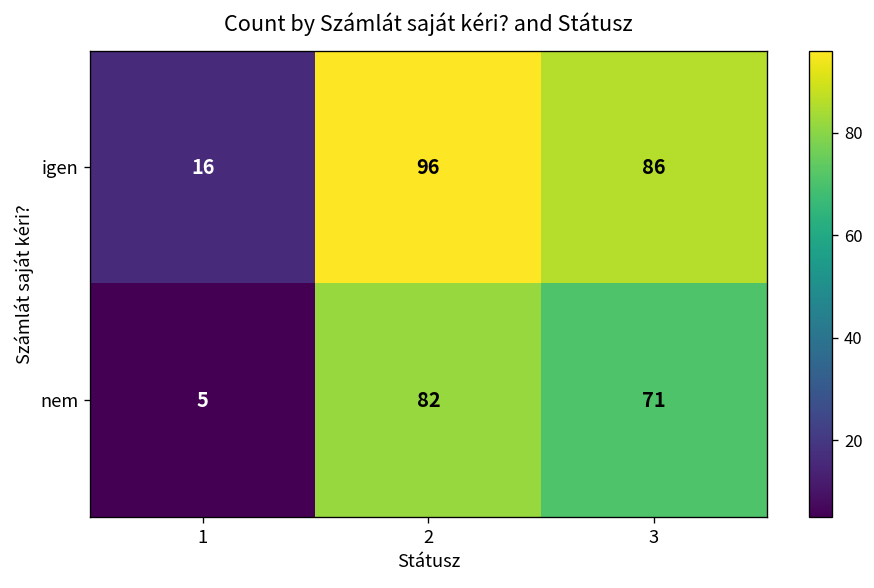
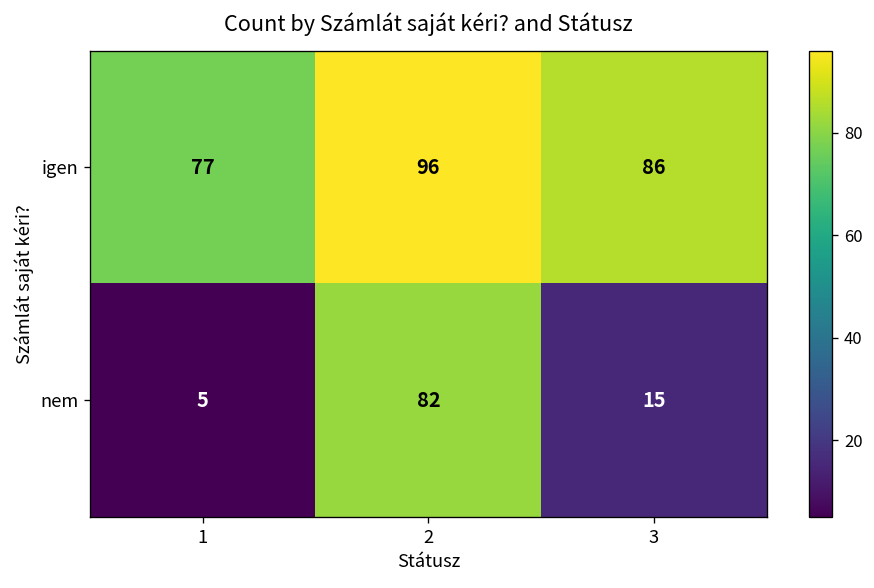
igen, 1: 16 -> 77
nem, 3: 71 -> 15
